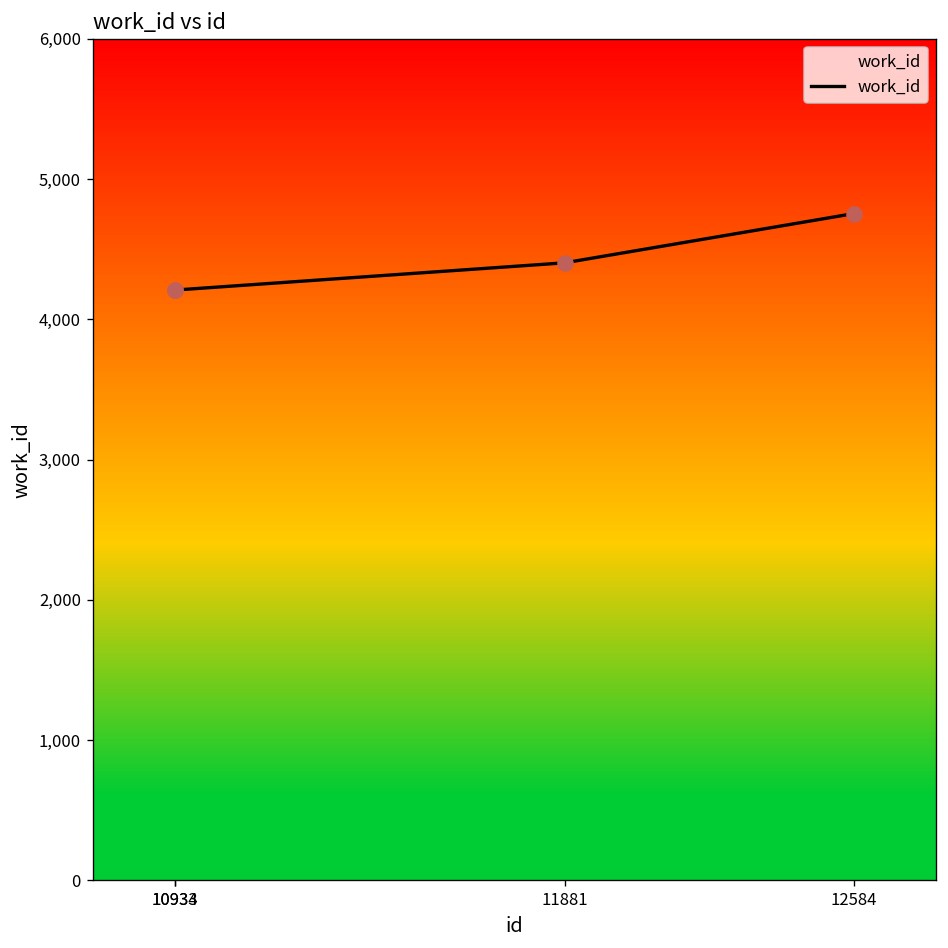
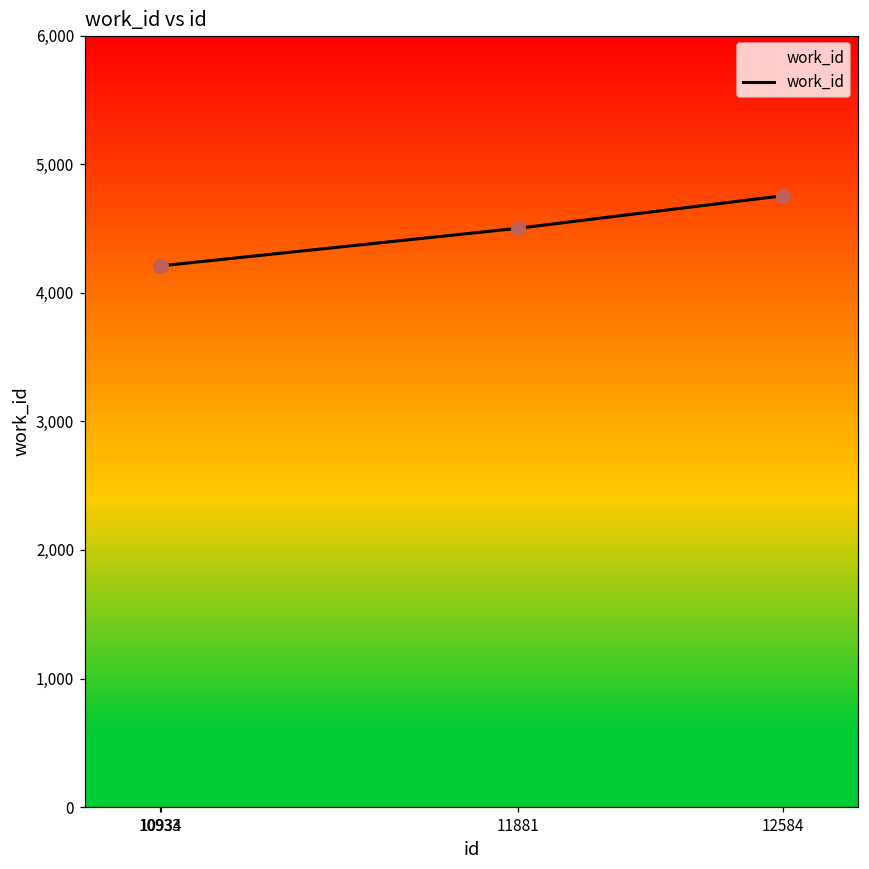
11881: 4,400 -> 4,500
